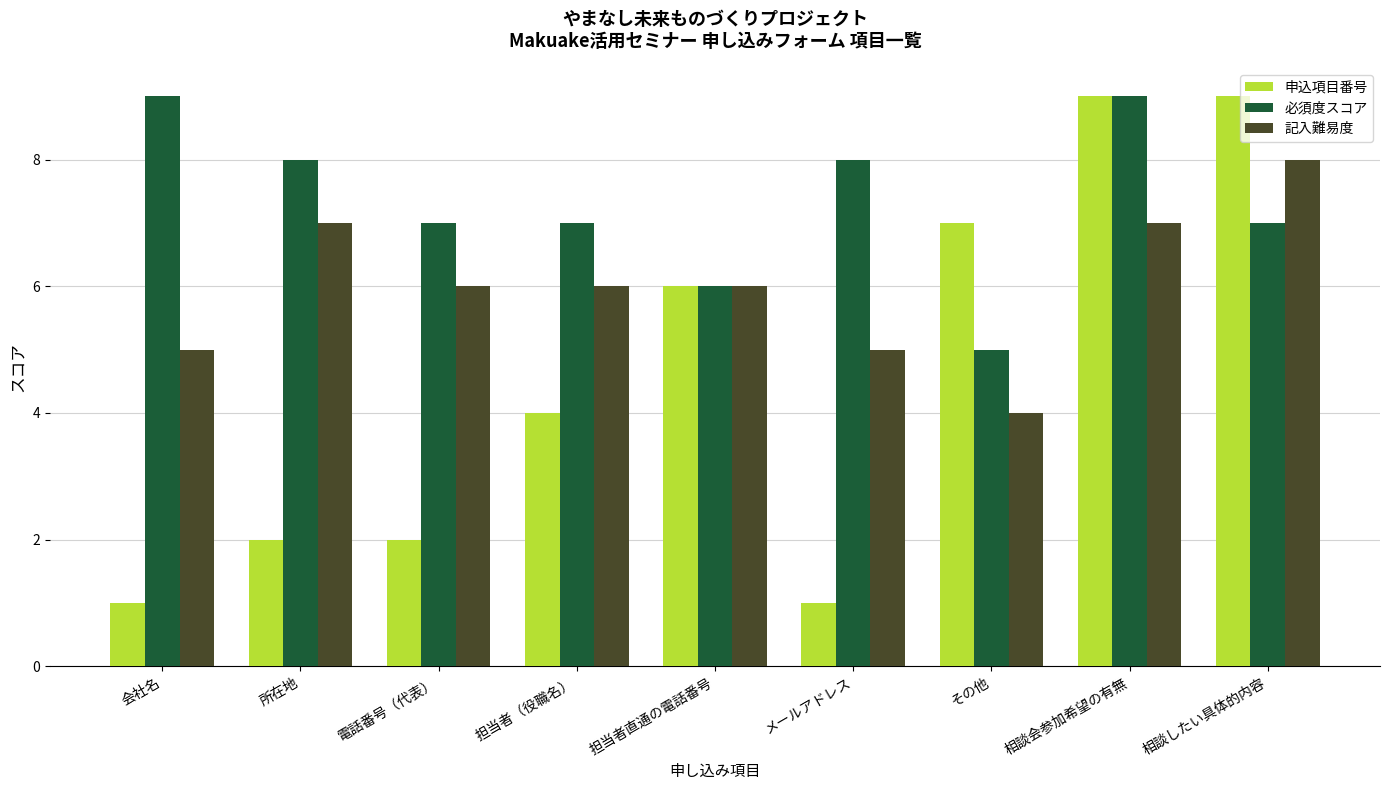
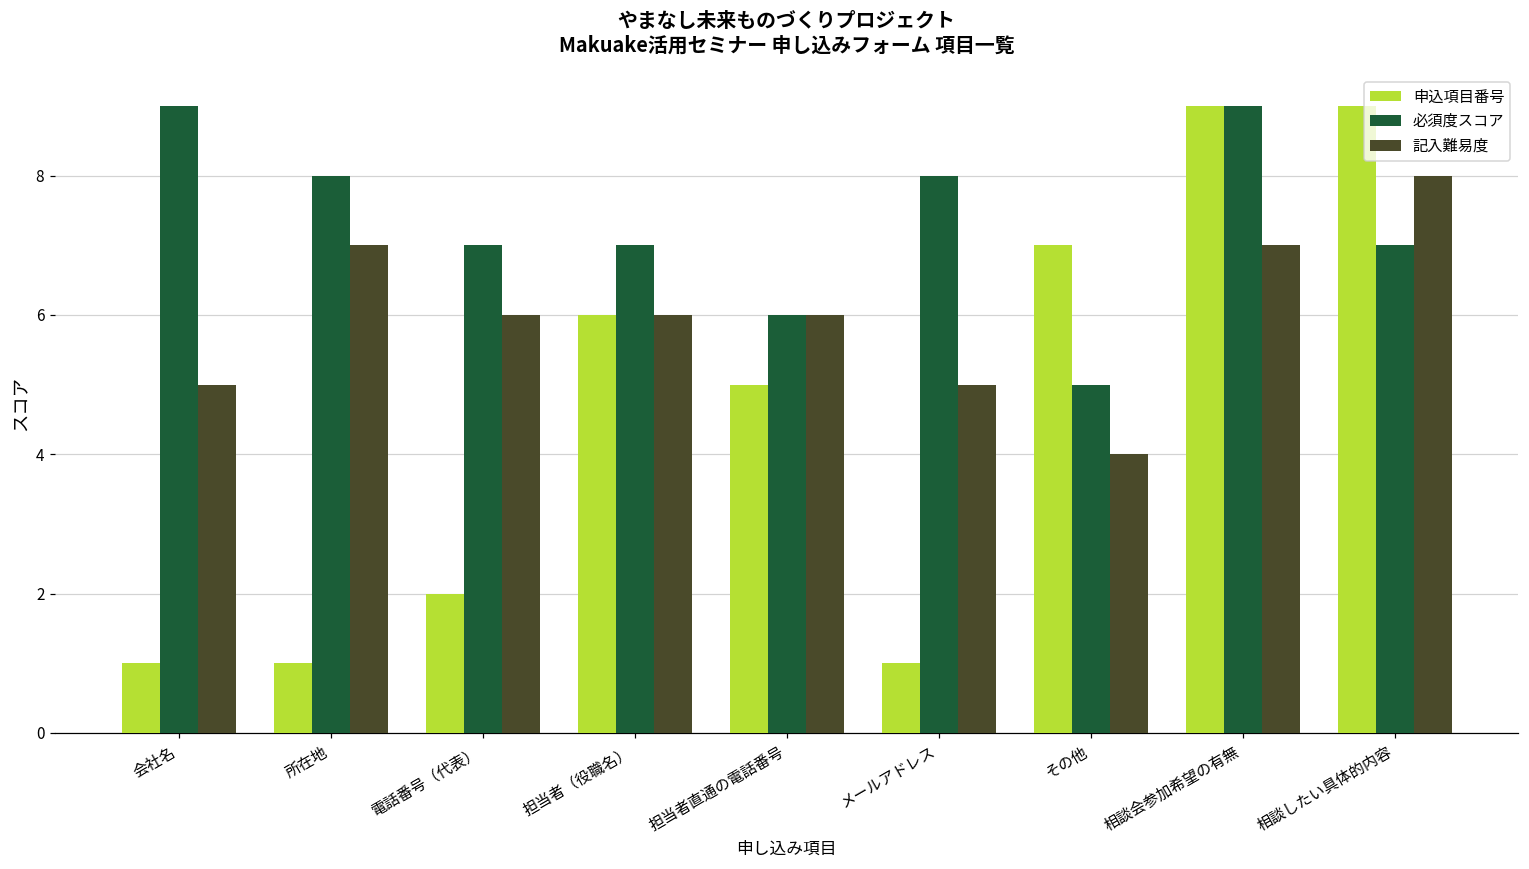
申込項目番号, 所在地: 2 -> 1
申込項目番号, 担当者（役職名）: 4 -> 6
申込項目番号, 担当者直通の電話番号: 6 -> 5
